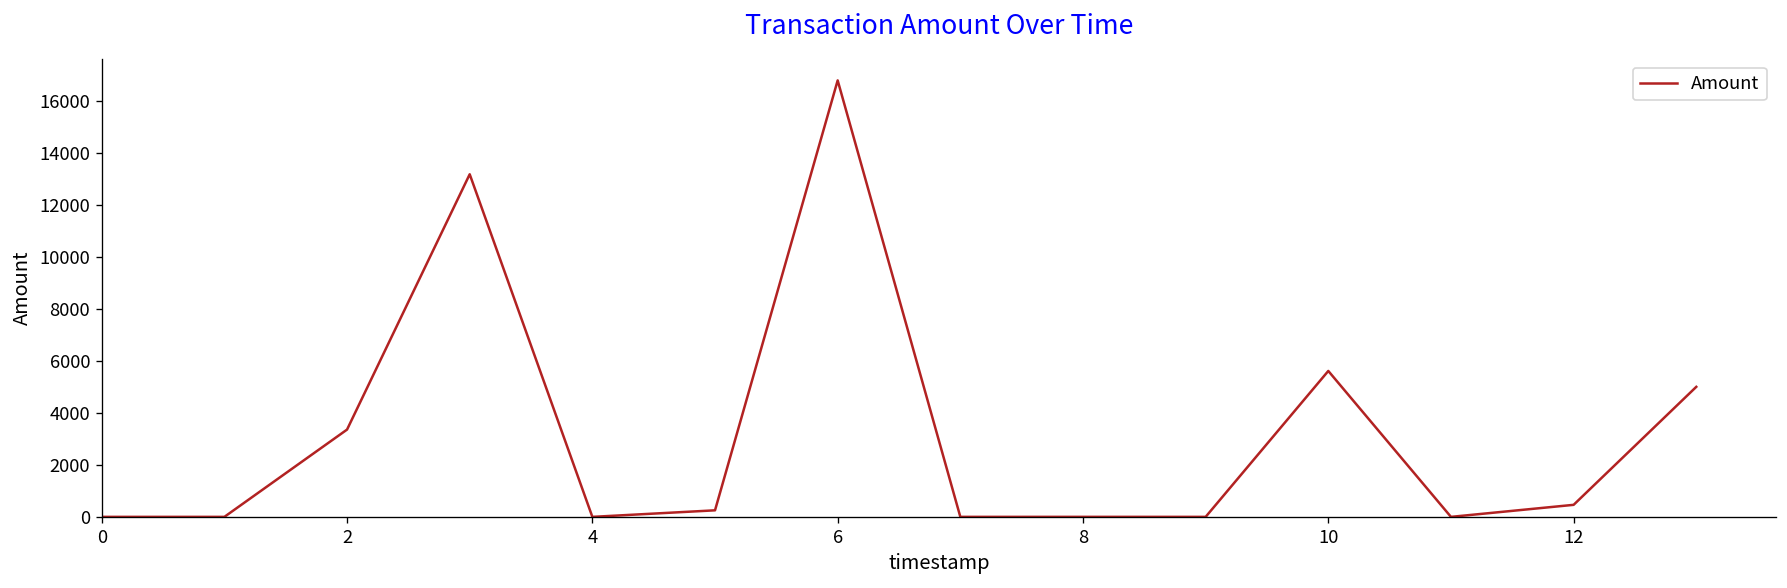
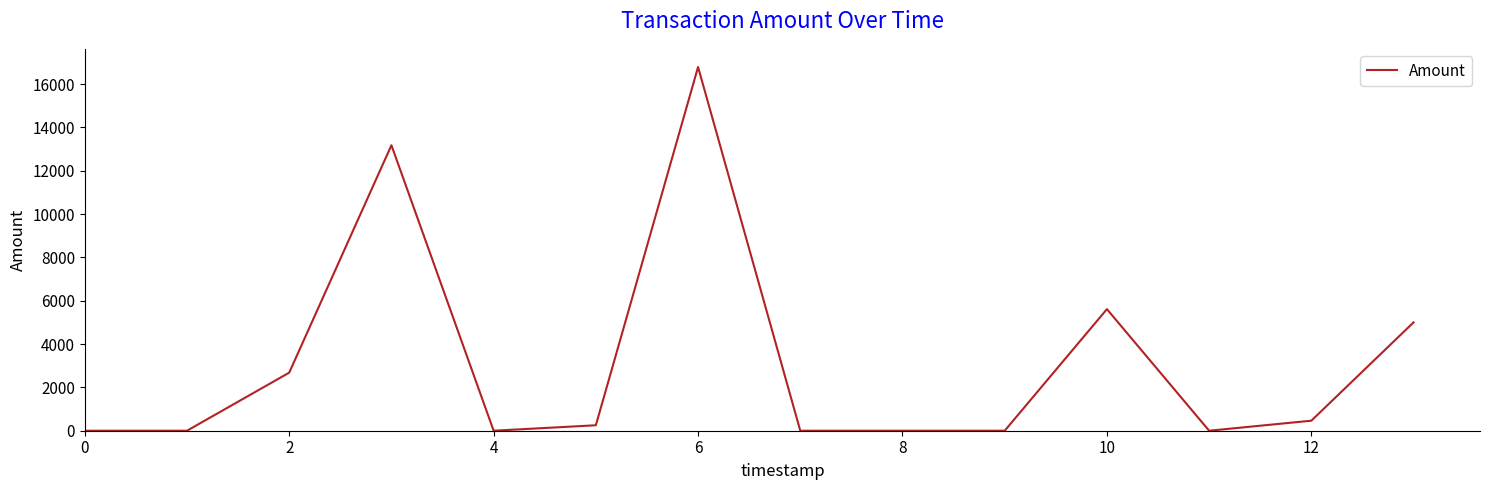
2: 3400 -> 2700
